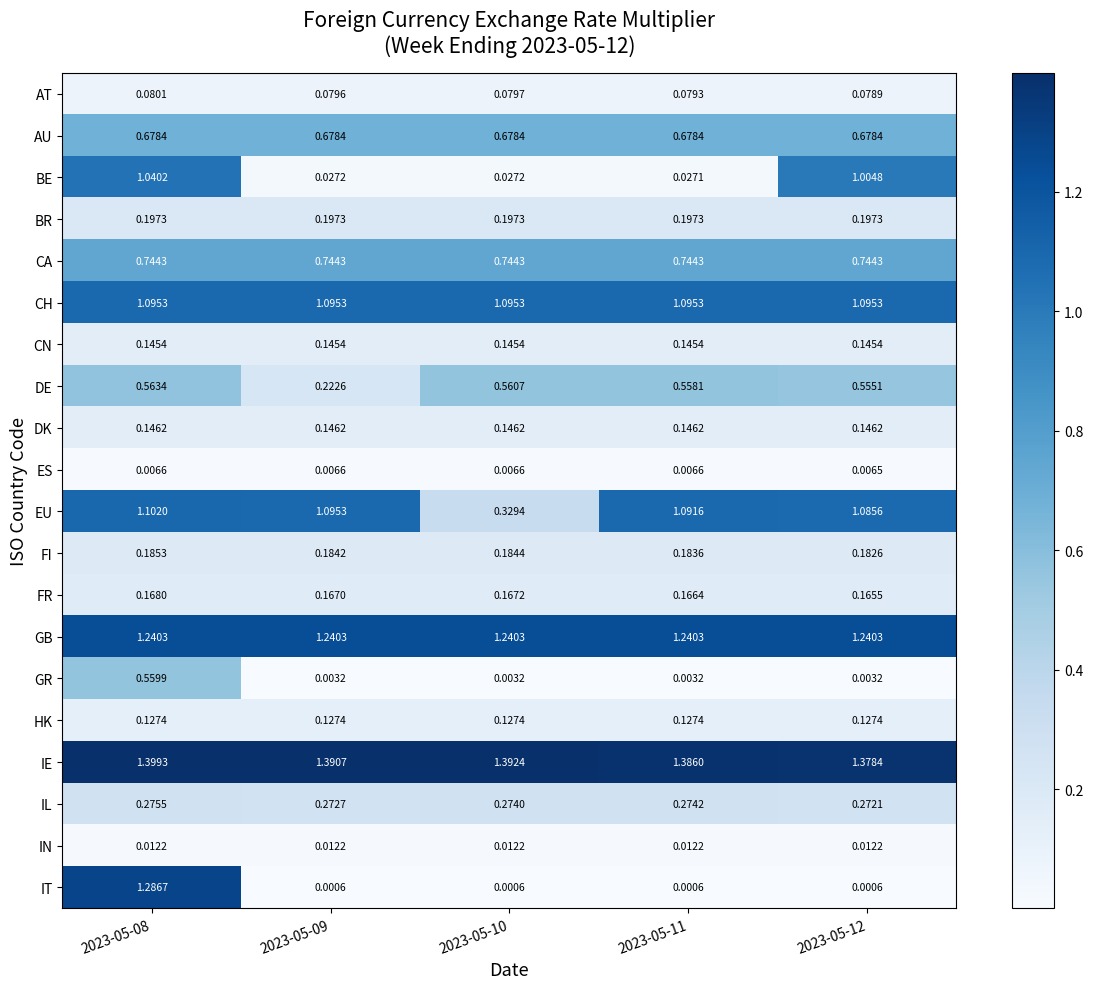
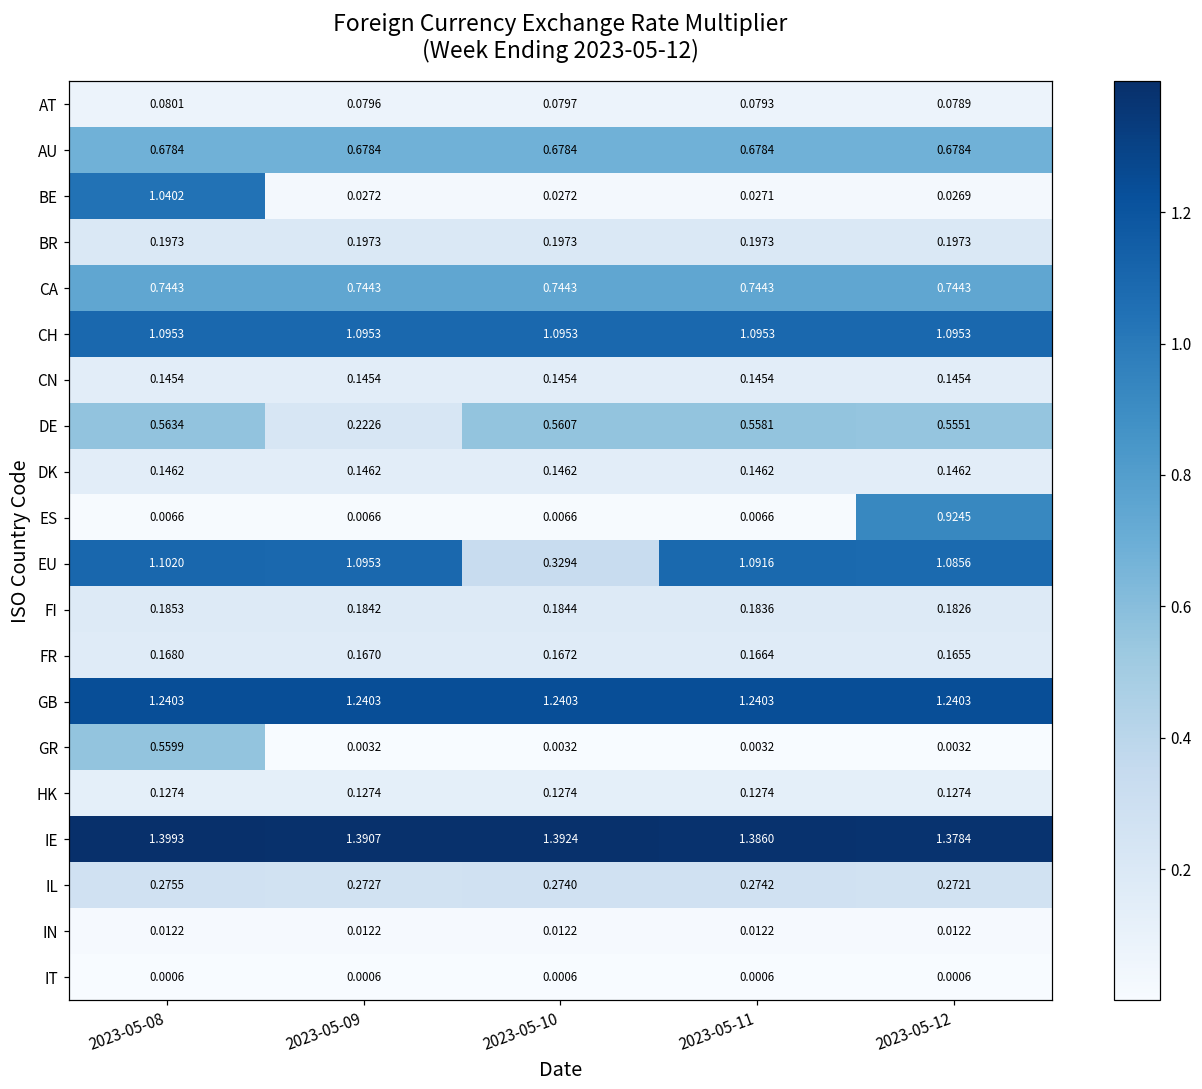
BE, 2023-05-12: 1.0048 -> 0.0269
ES, 2023-05-12: 0.0065 -> 0.9245
IT, 2023-05-08: 1.2867 -> 0.0006
